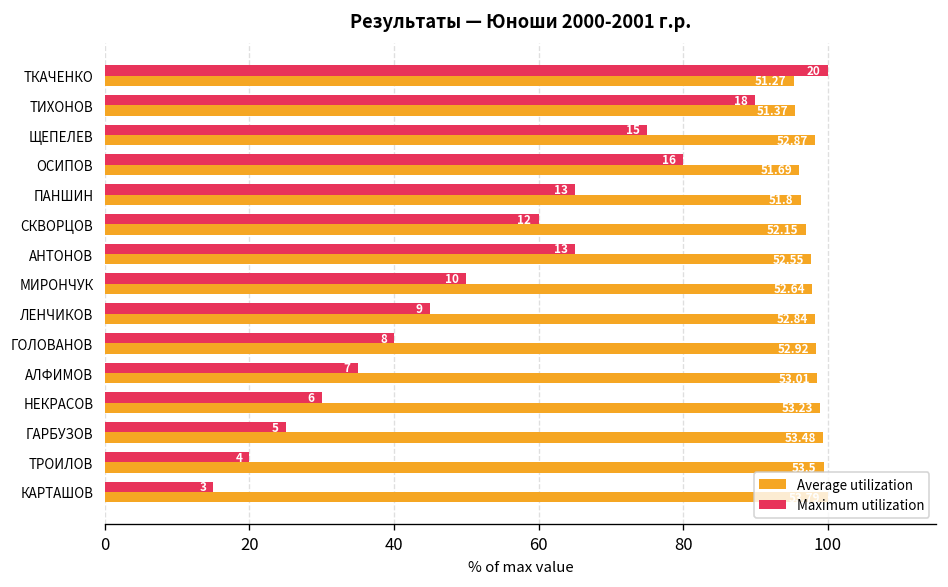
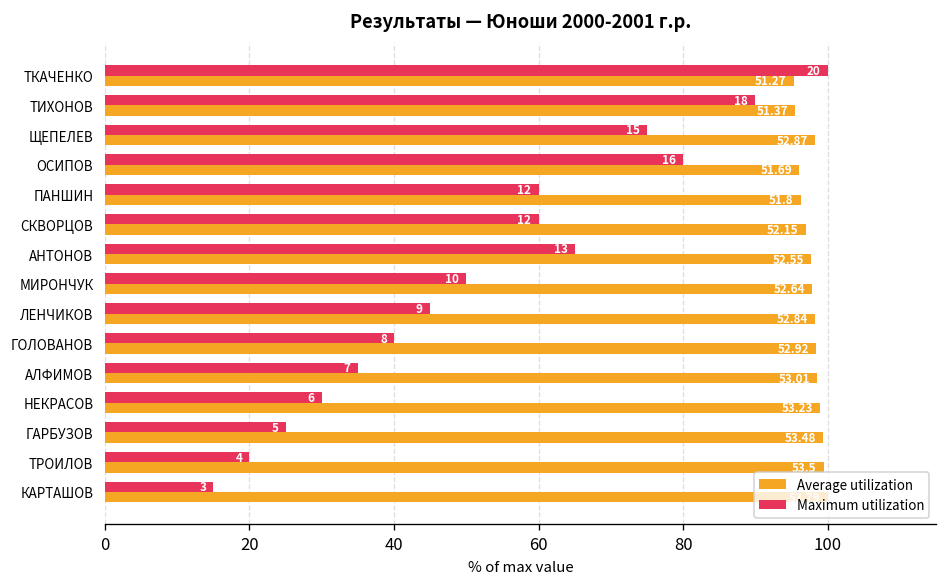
Maximum utilization, ПАНШИН: 13 -> 12
